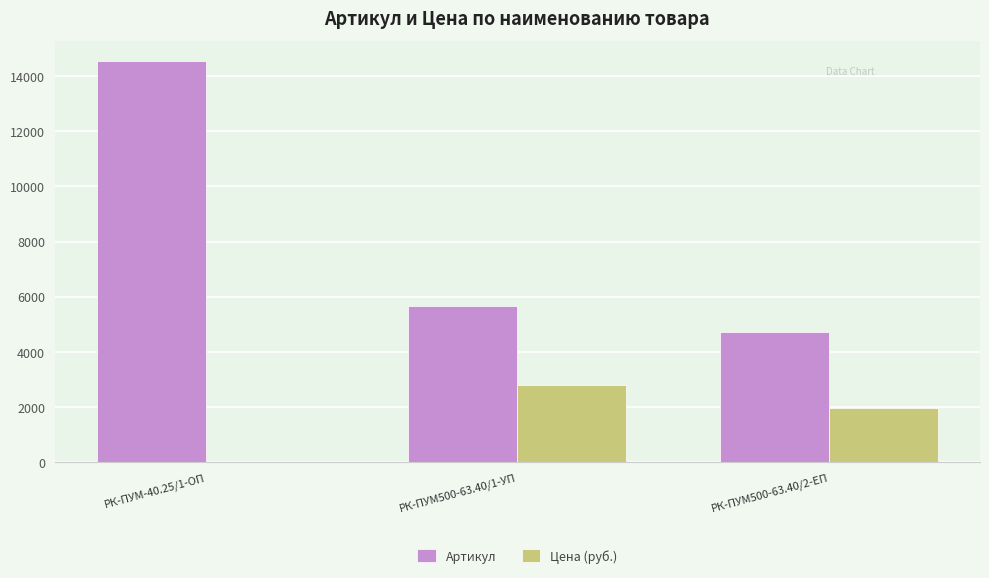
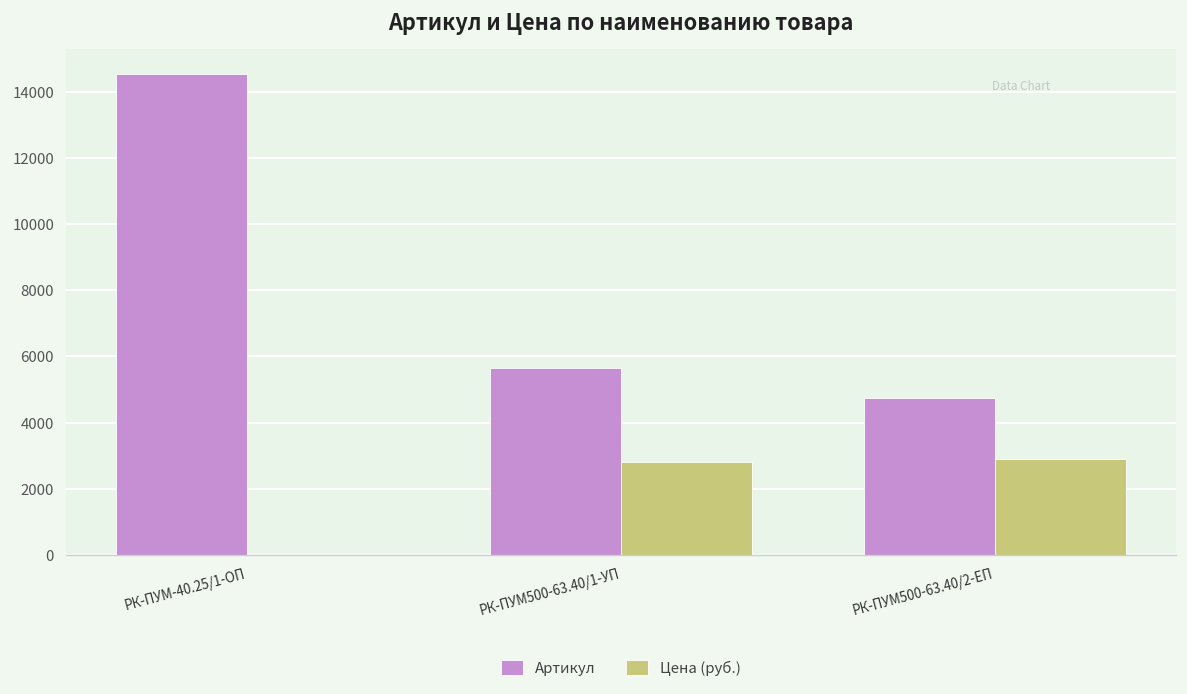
Цена (руб.), РК-ПУМ500-63.40/2-ЕП: 2000 -> 2900
